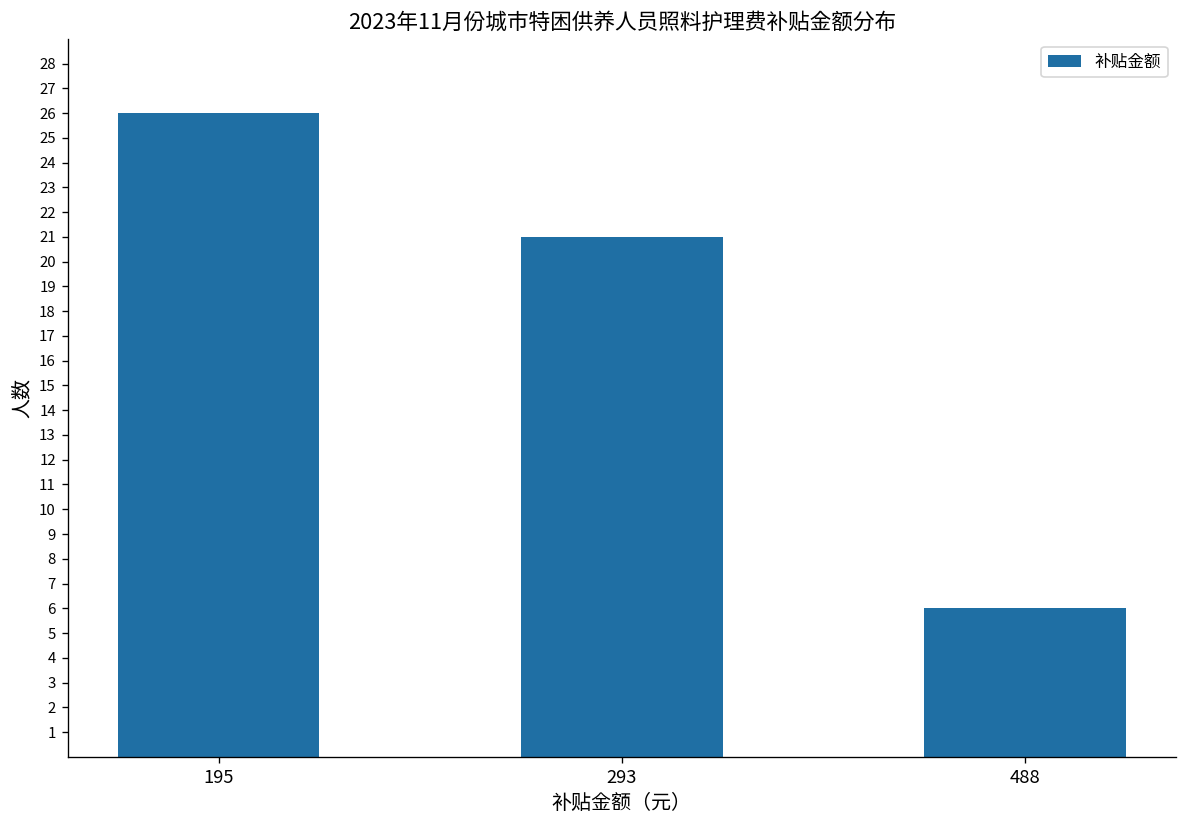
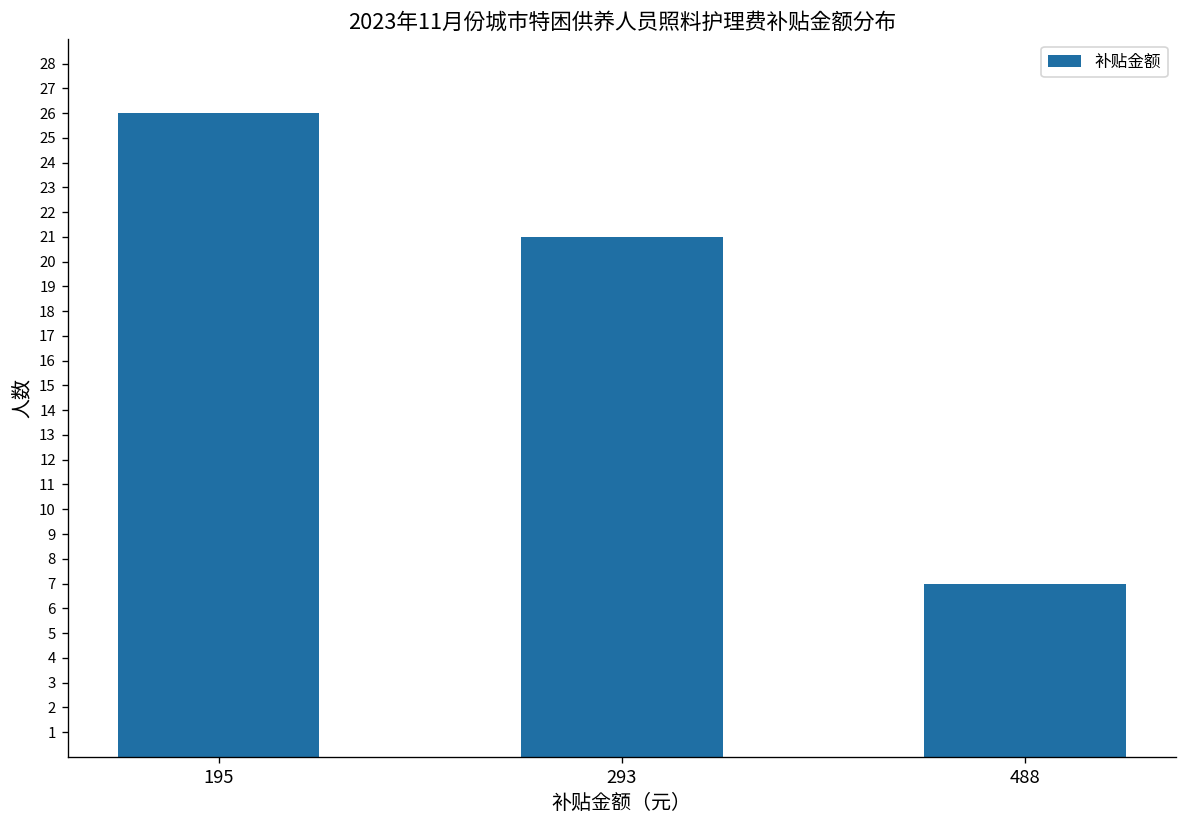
488: 6 -> 7
